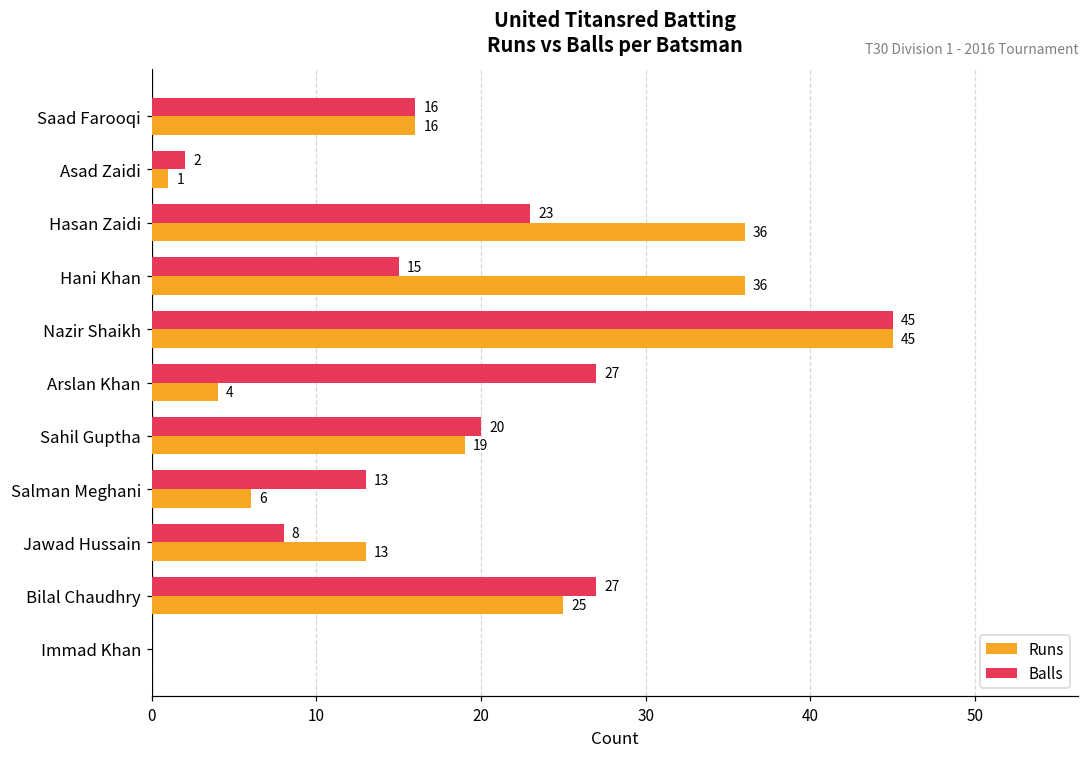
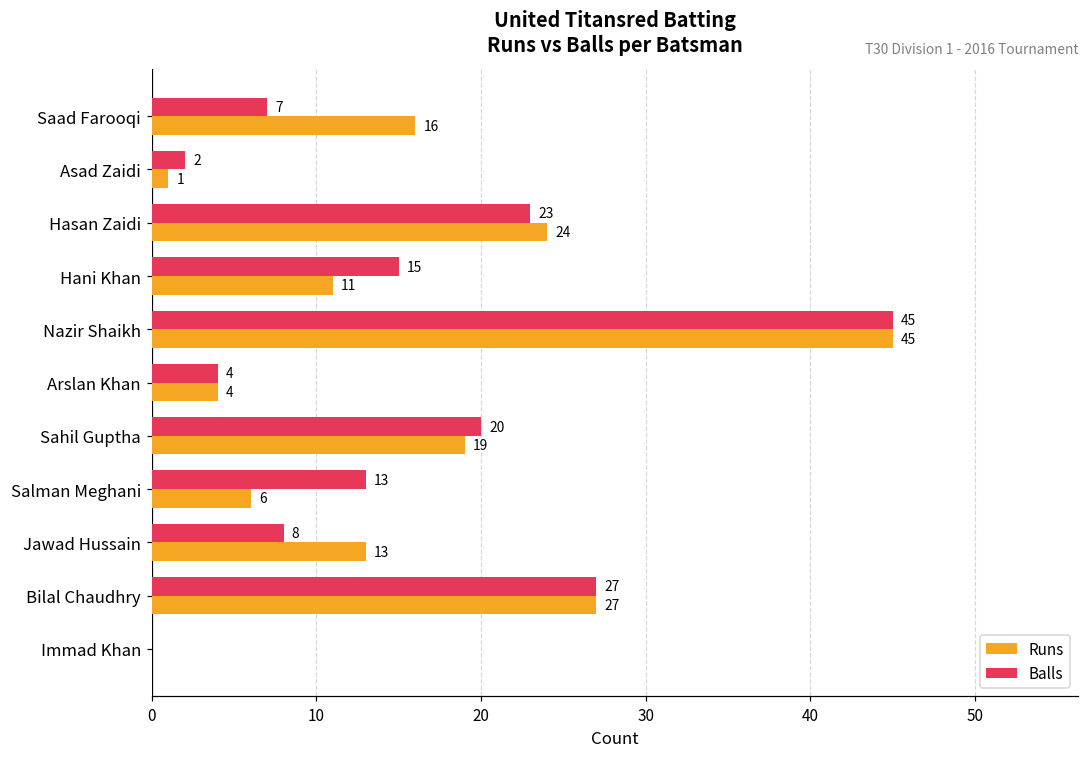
Balls, Saad Farooqi: 16 -> 7
Runs, Hasan Zaidi: 36 -> 24
Runs, Hani Khan: 36 -> 11
Balls, Arslan Khan: 27 -> 4
Runs, Bilal Chaudhry: 25 -> 27
